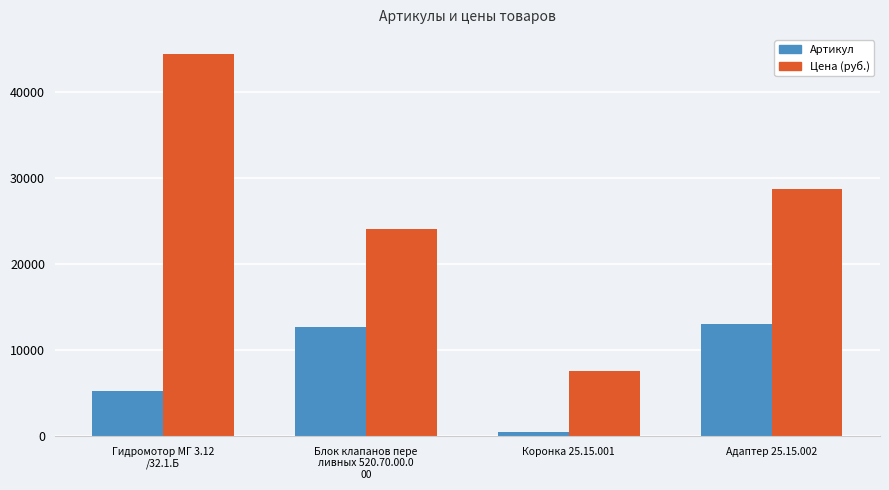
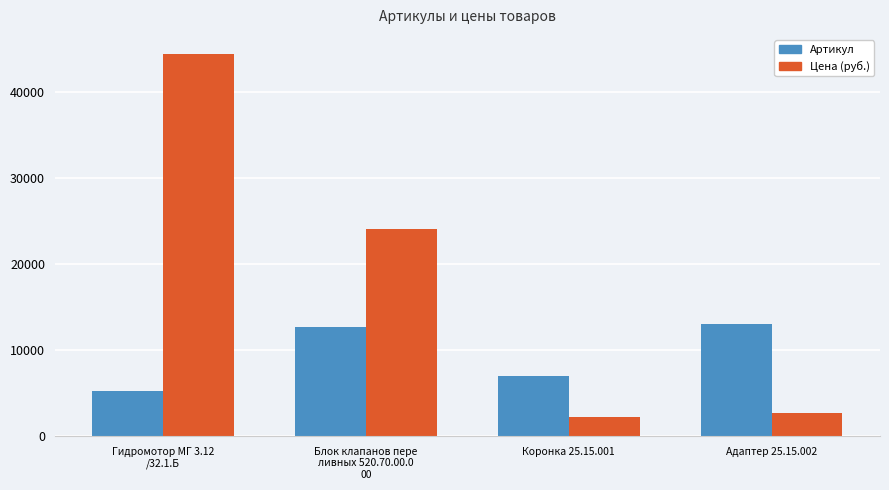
Артикул, Коронка 25.15.001: 0 -> 7000
Цена (руб.), Коронка 25.15.001: 8000 -> 2000
Цена (руб.), Адаптер 25.15.002: 29000 -> 3000
